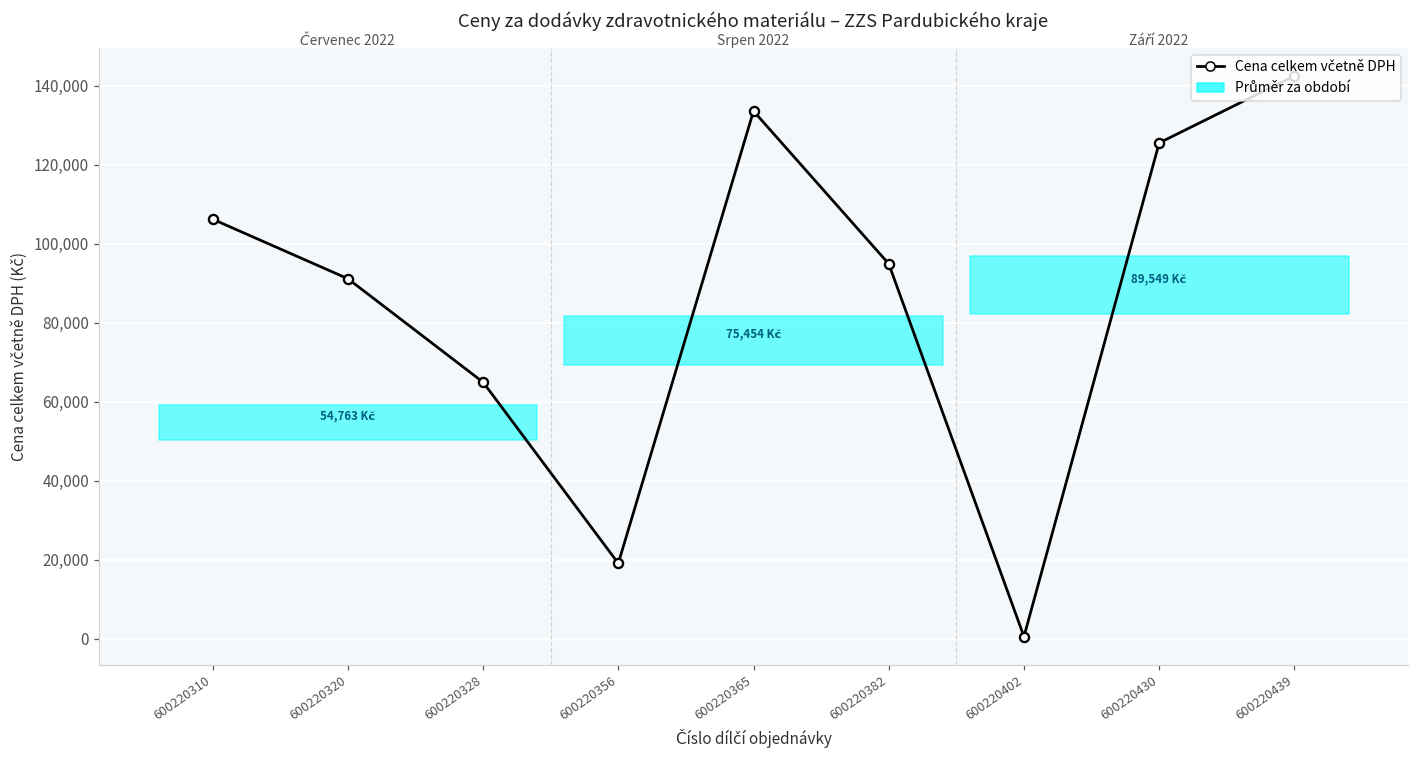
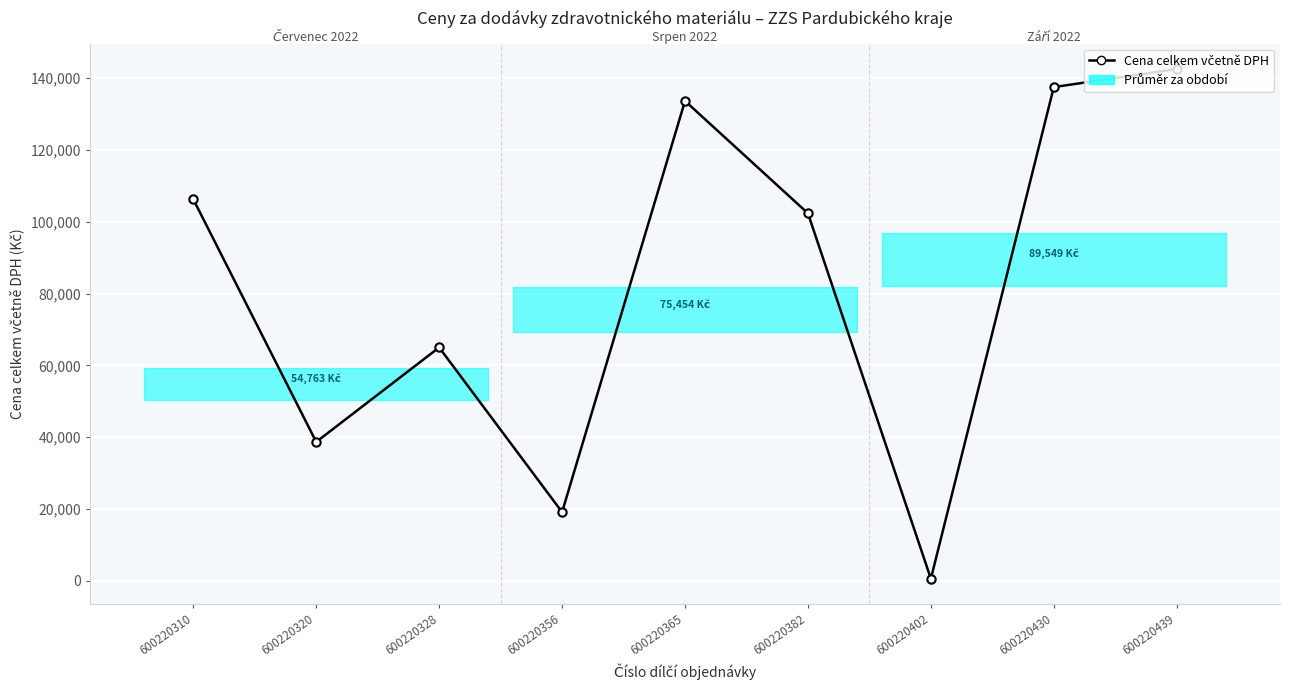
600220320: 91,000 -> 39,000
600220382: 95,000 -> 102,000
600220430: 126,000 -> 137,000
